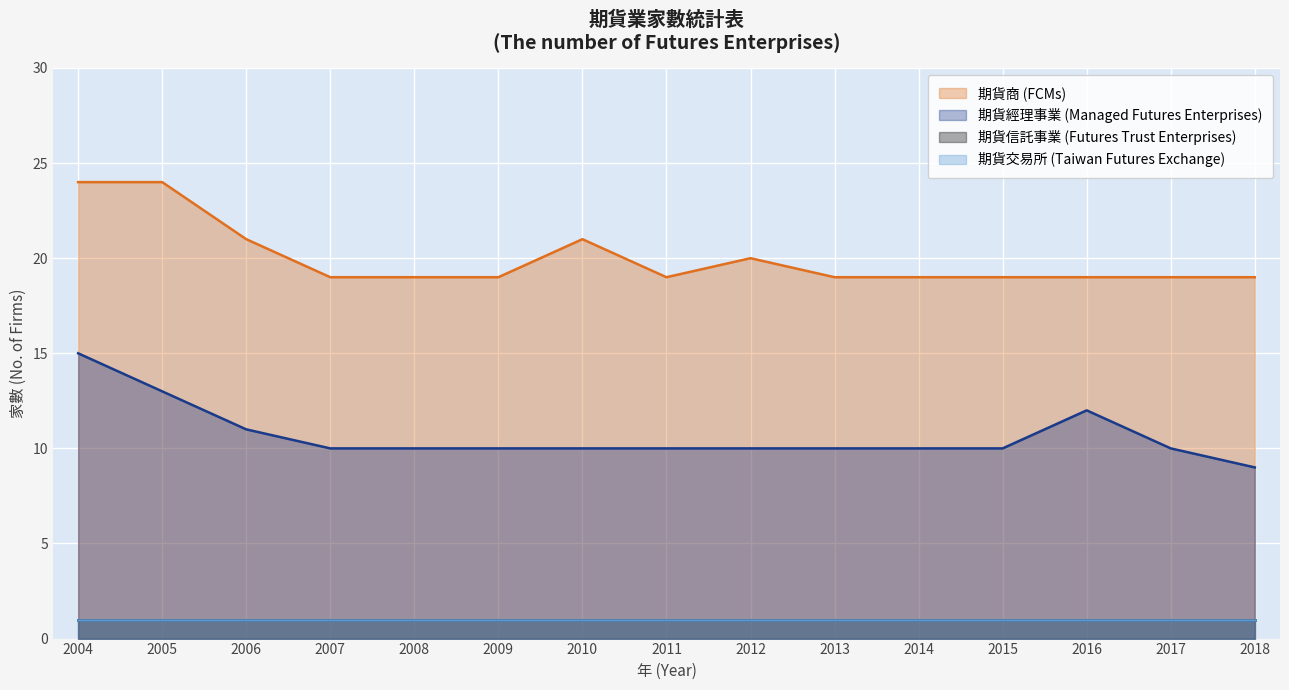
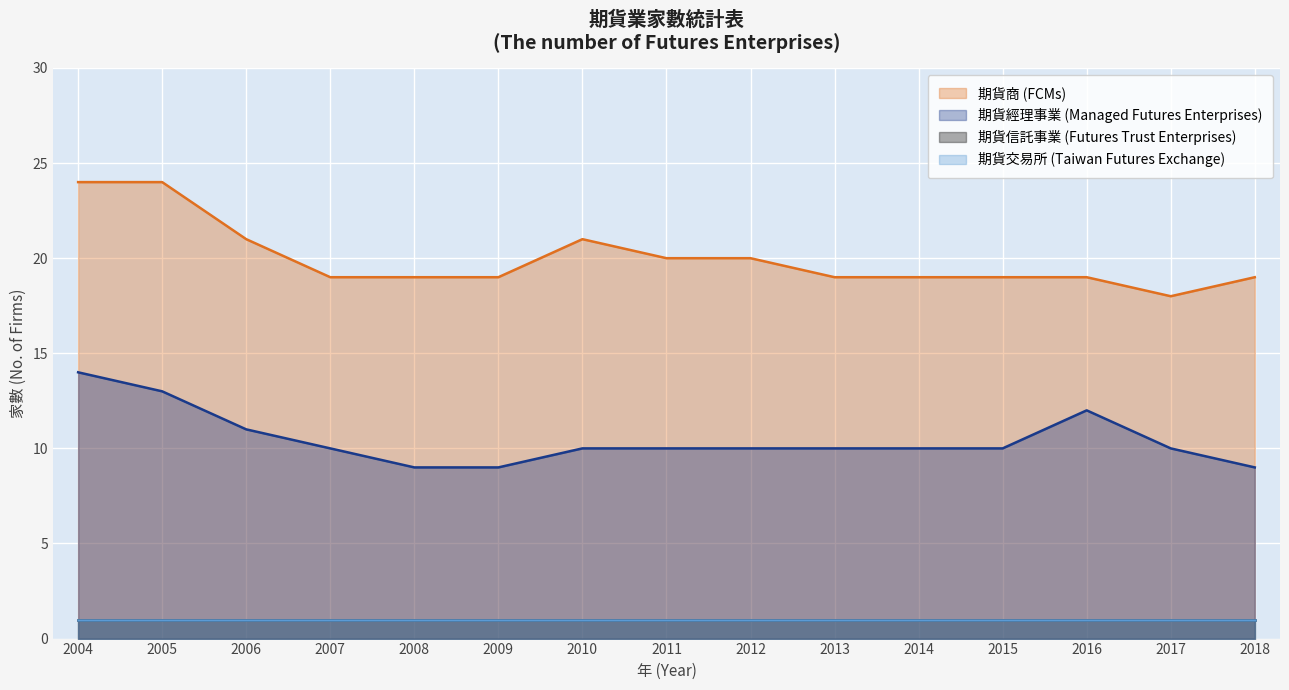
期貨經理事業 (Managed Futures Enterprises), 2004: 15 -> 14
期貨經理事業 (Managed Futures Enterprises), 2008: 10 -> 9
期貨經理事業 (Managed Futures Enterprises), 2009: 10 -> 9
期貨商 (FCMs), 2011: 19 -> 20
期貨商 (FCMs), 2017: 19 -> 18
